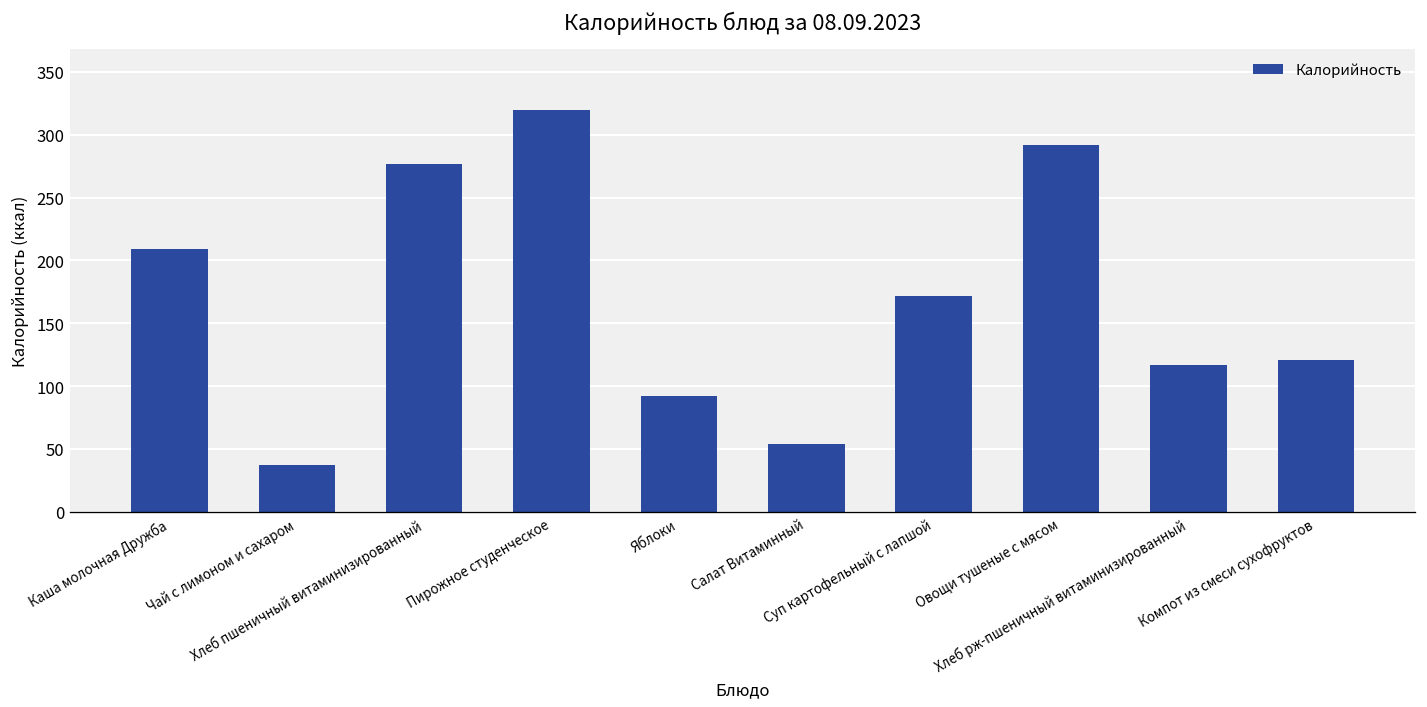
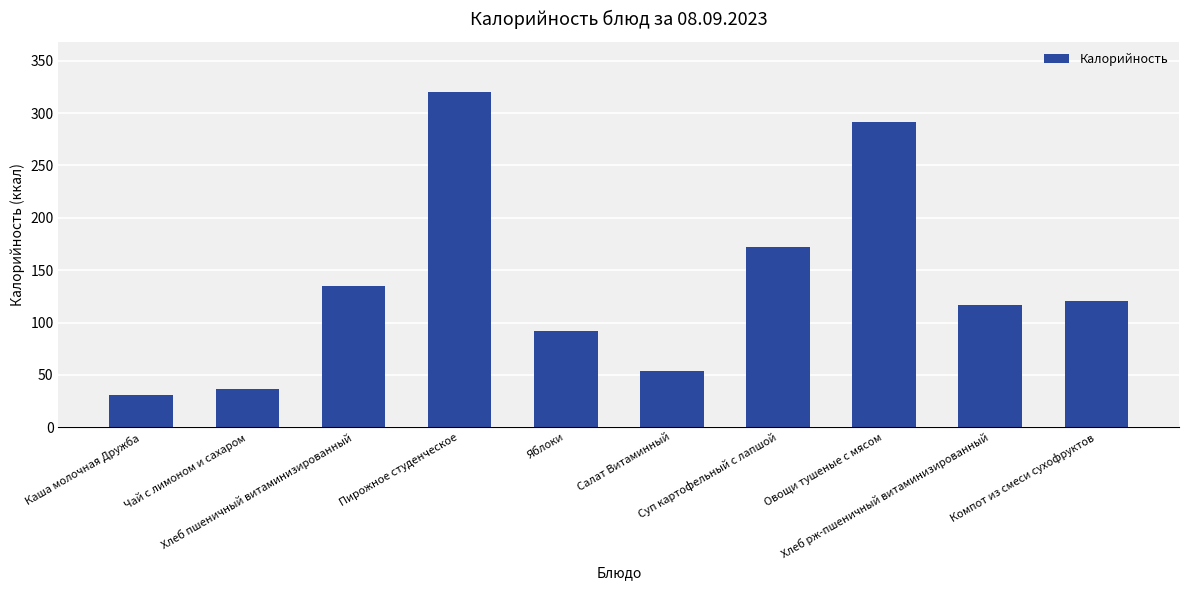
Каша молочная Дружба: 209 -> 31
Хлеб пшеничный витаминизированный: 277 -> 135
